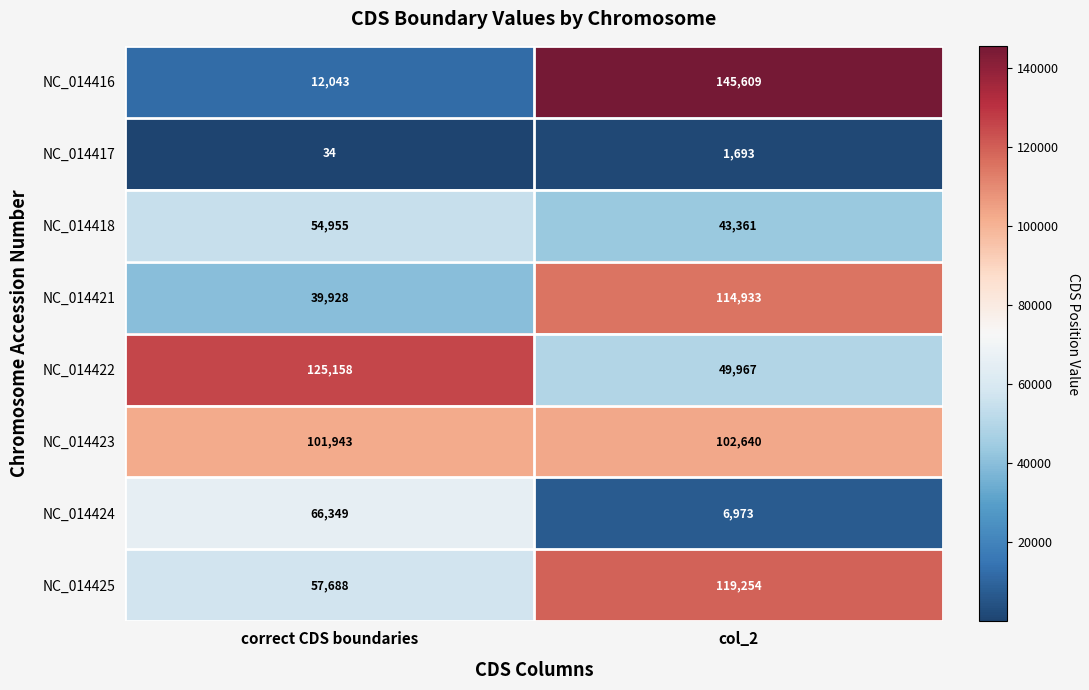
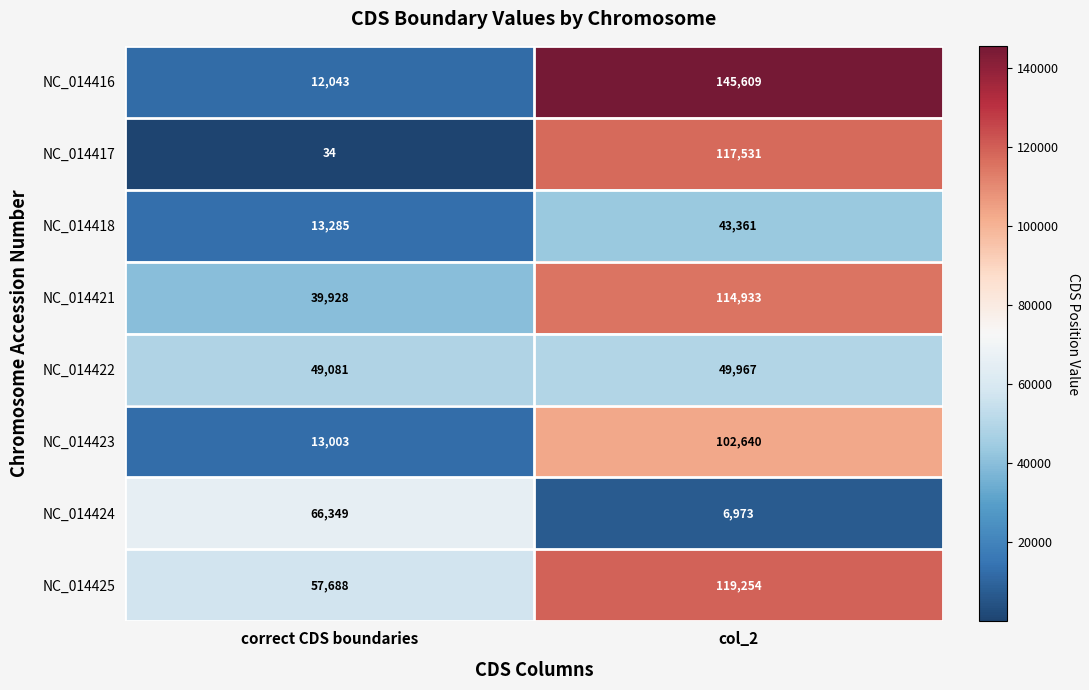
NC_014417, col_2: 1,693 -> 117,531
NC_014418, correct CDS boundaries: 54,955 -> 13,285
NC_014422, correct CDS boundaries: 125,158 -> 49,081
NC_014423, correct CDS boundaries: 101,943 -> 13,003
